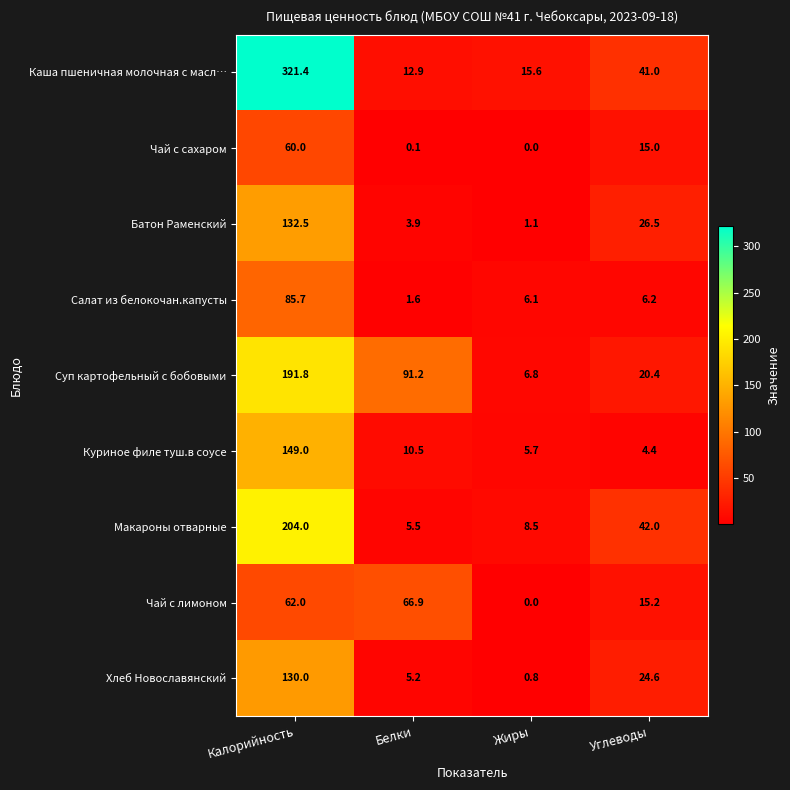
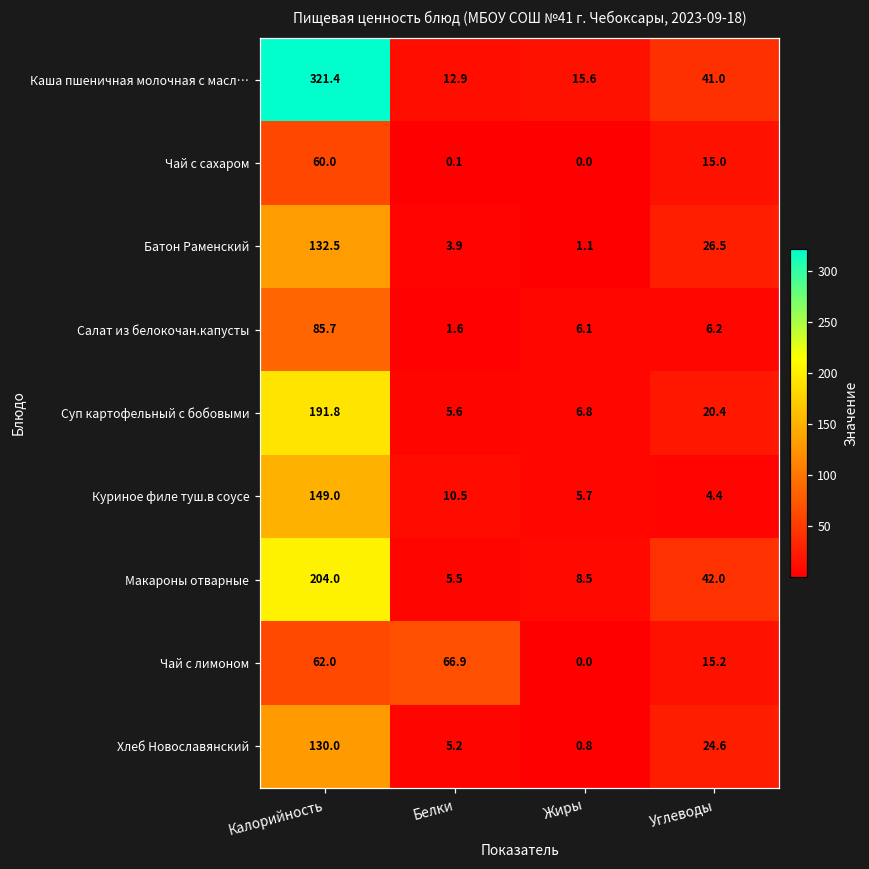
Суп картофельный с бобовыми, Белки: 91.2 -> 5.6
